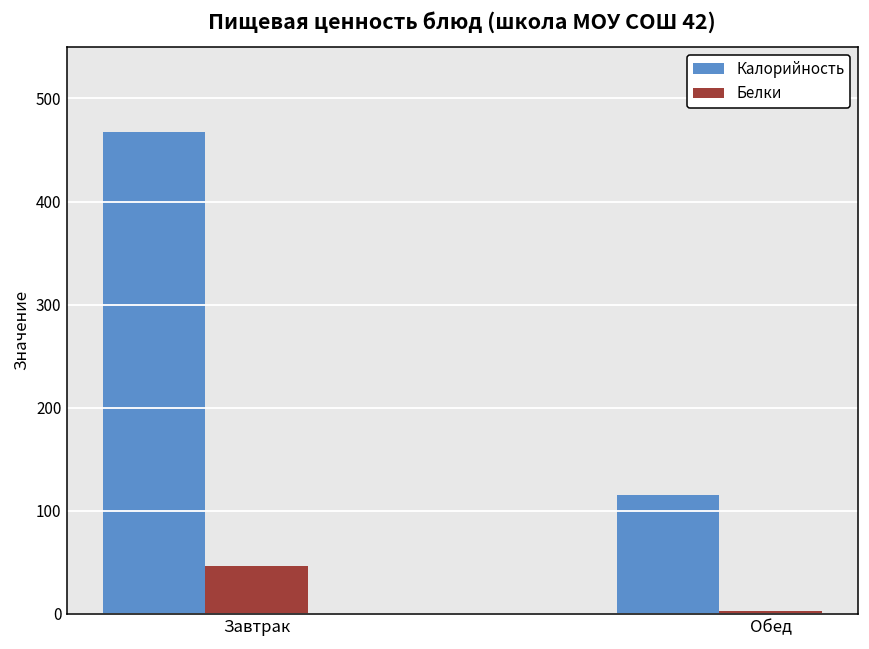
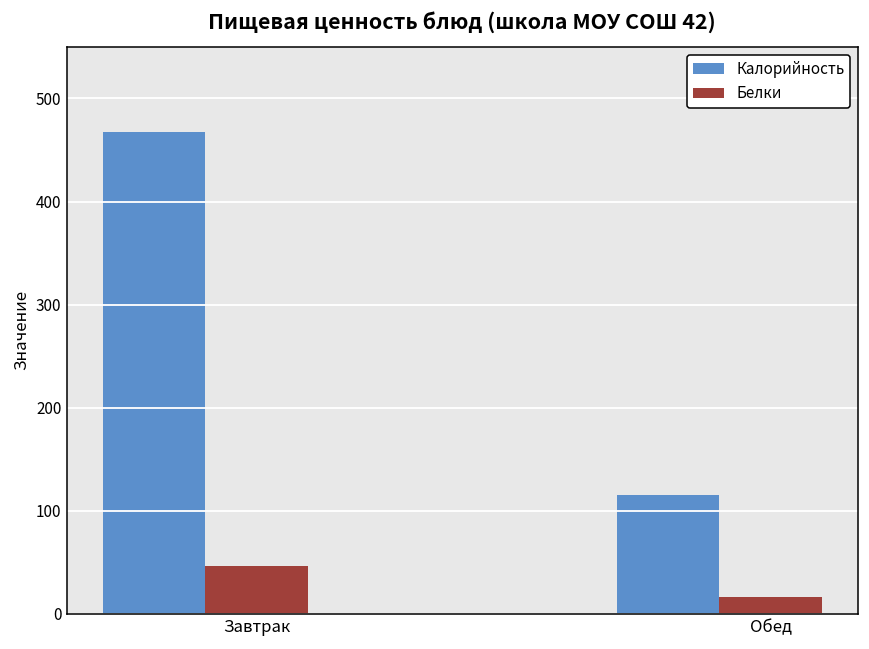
Белки, Обед: 0 -> 20
